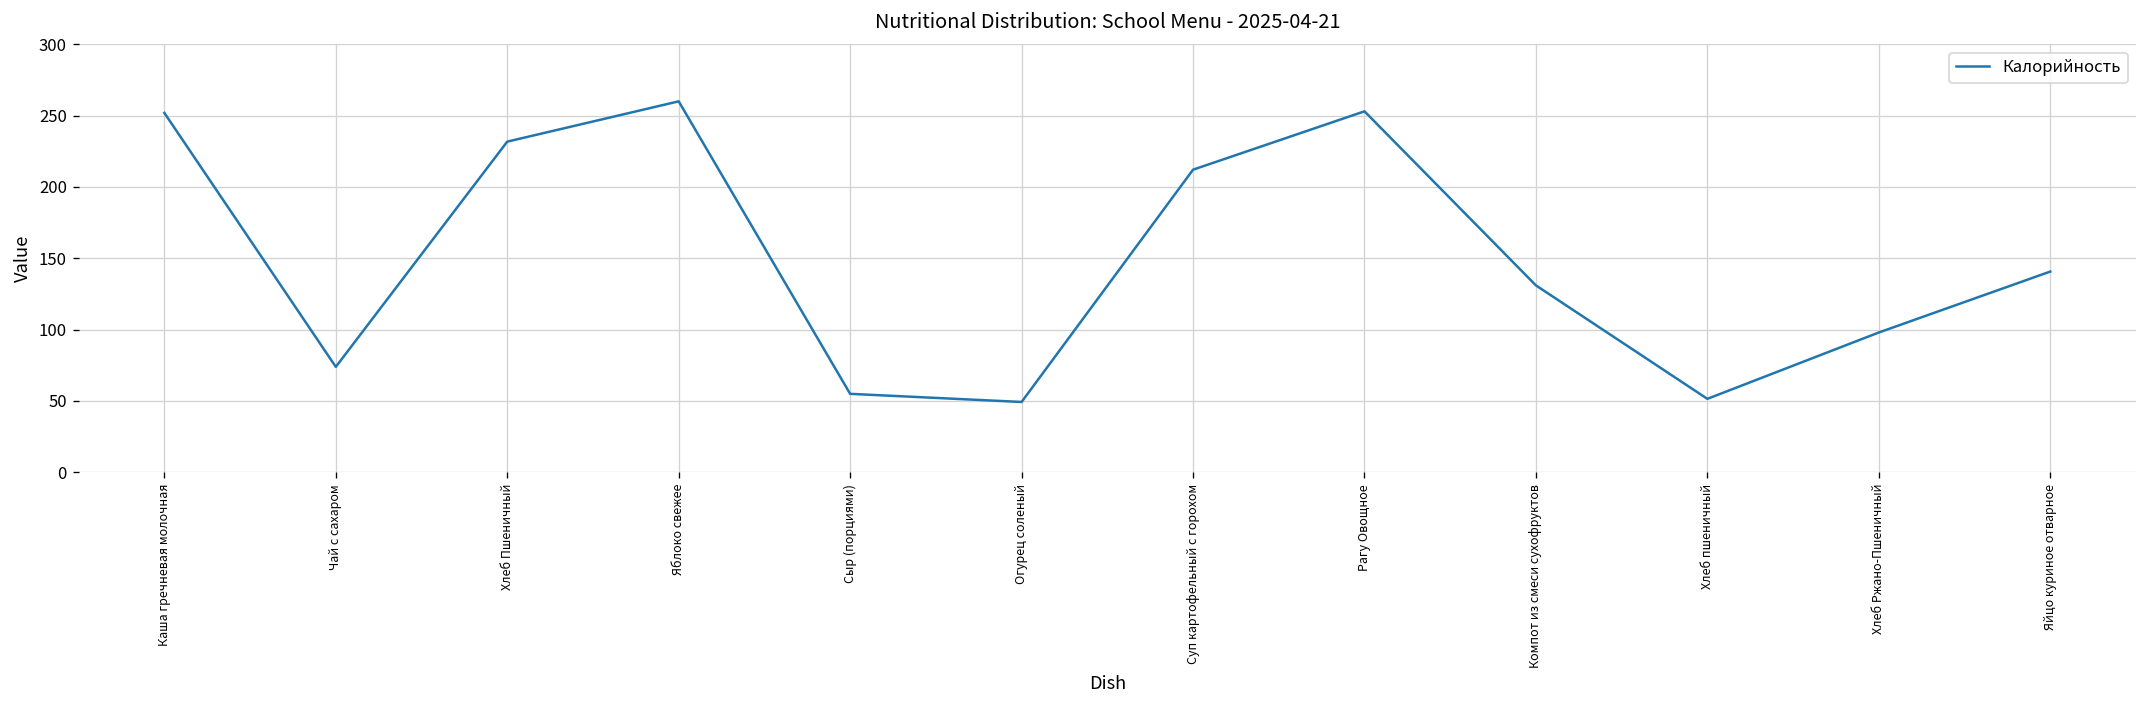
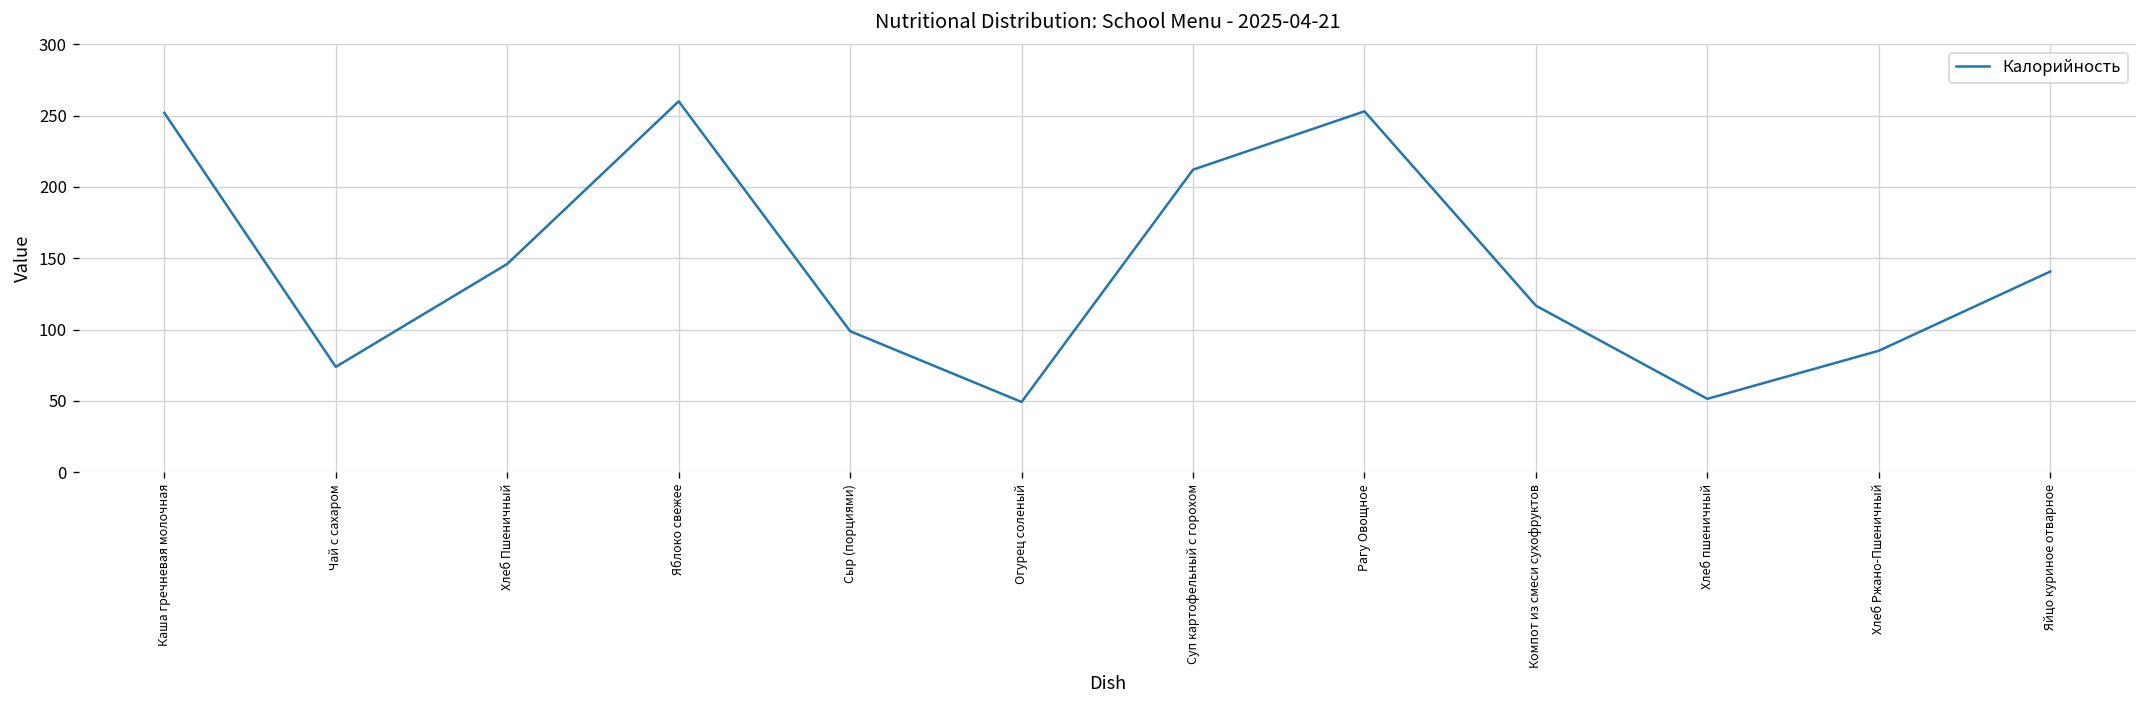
Хлеб Пшеничный: 232 -> 146
Сыр (порциями): 55 -> 99
Компот из смеси сухофруктов: 131 -> 117
Хлеб Ржано-Пшеничный: 98 -> 85
